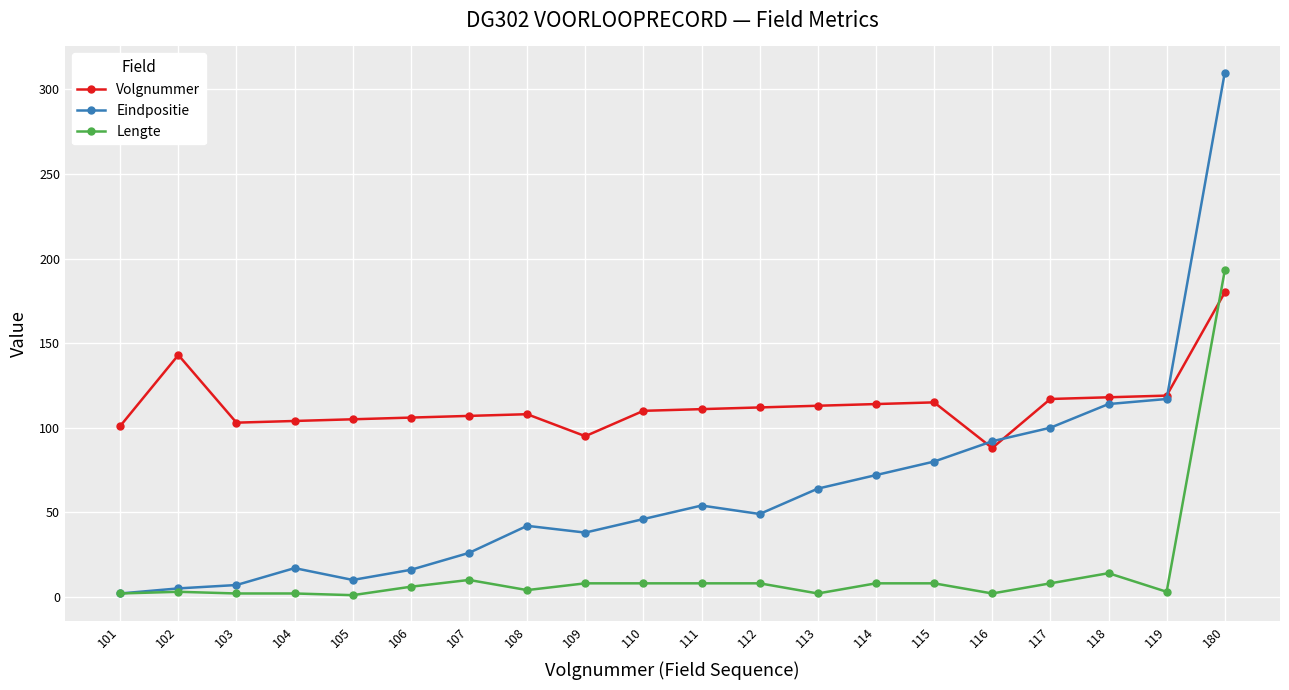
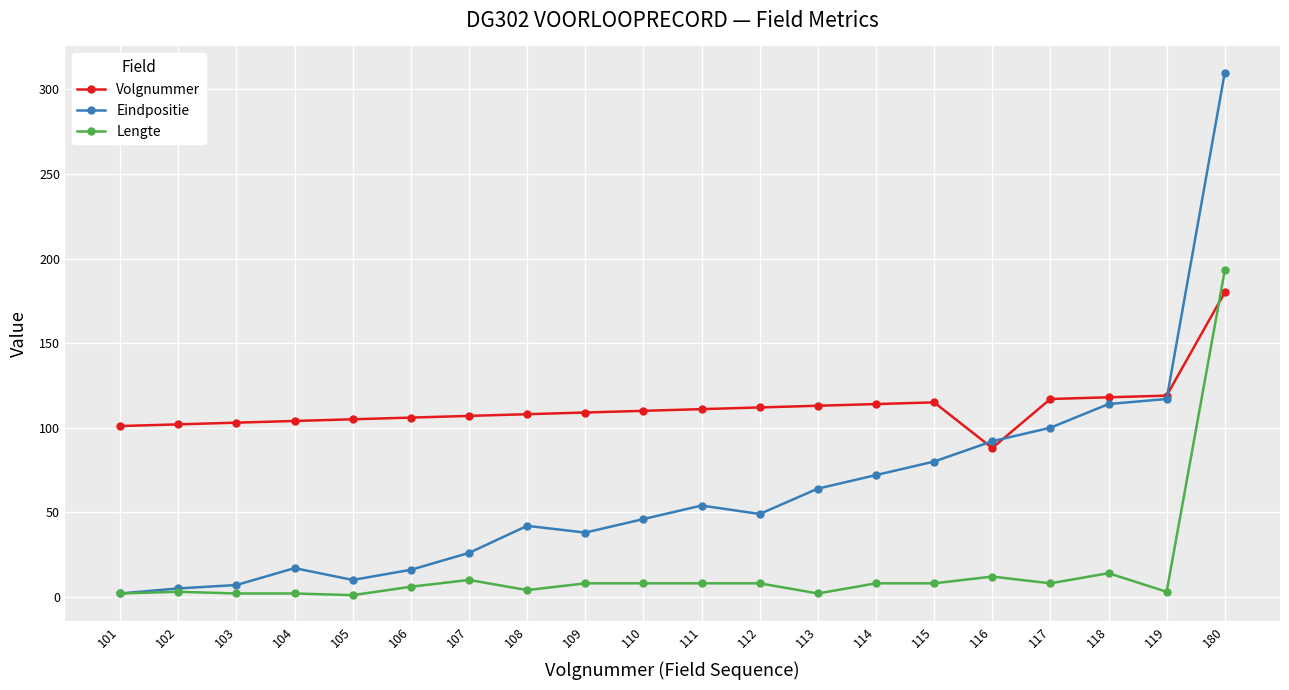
Volgnummer, 102: 143 -> 102
Volgnummer, 109: 95 -> 109
Lengte, 116: 2 -> 12
